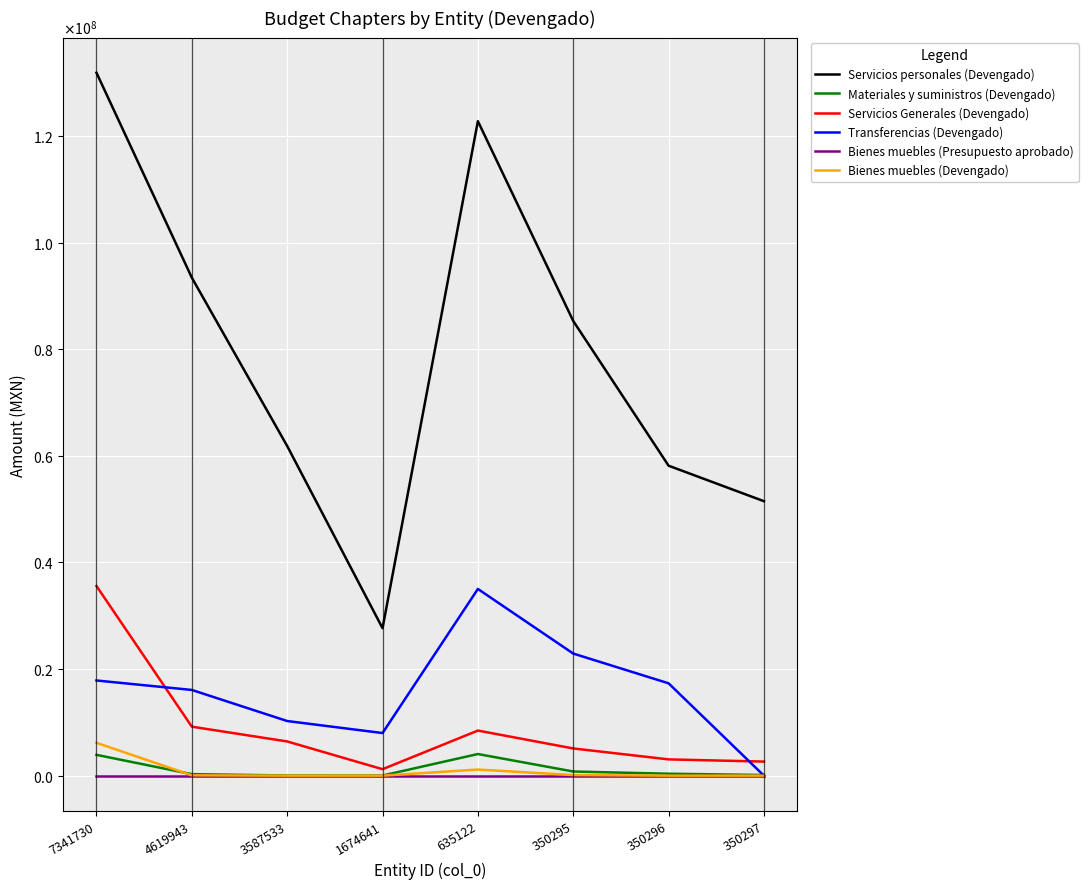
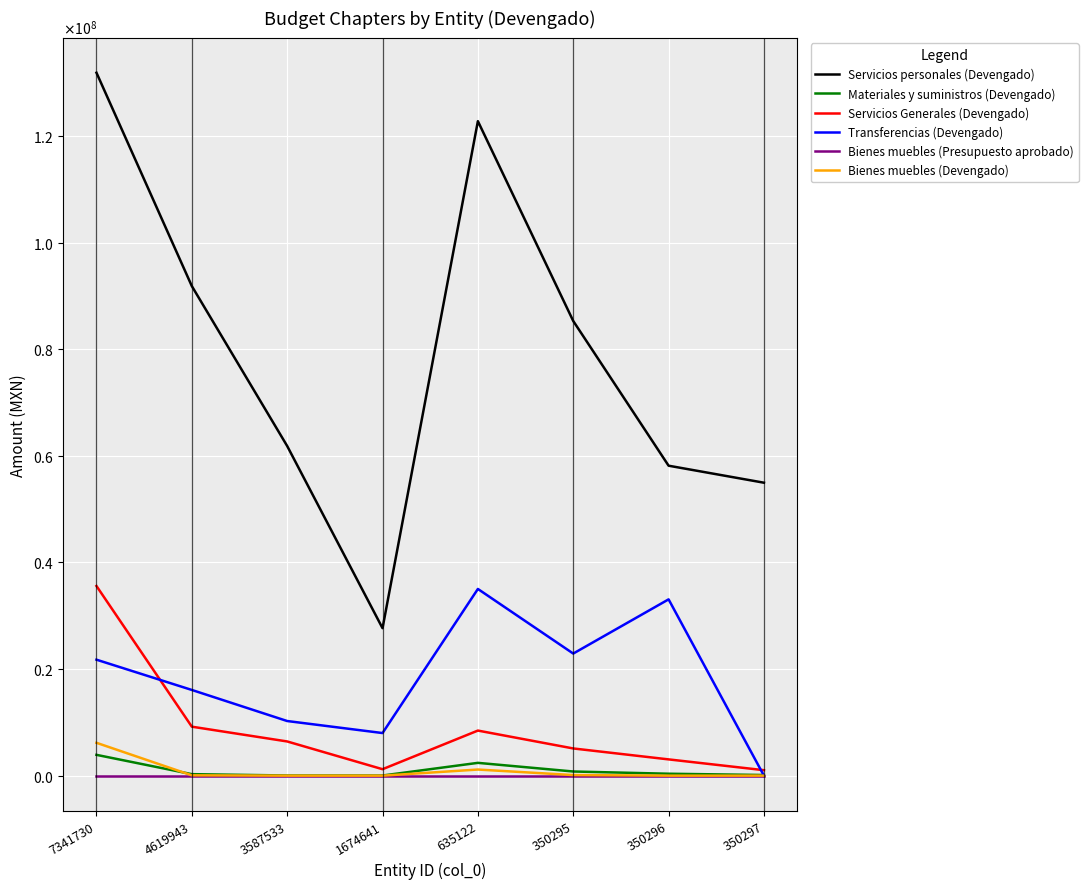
Transferencias (Devengado), 7341730: 18000000 -> 22000000
Servicios personales (Devengado), 4619943: 93000000 -> 92000000
Materiales y suministros (Devengado), 635122: 4000000 -> 2000000
Transferencias (Devengado), 350296: 17000000 -> 33000000
Servicios personales (Devengado), 350297: 51000000 -> 55000000
Servicios Generales (Devengado), 350297: 3000000 -> 1000000
